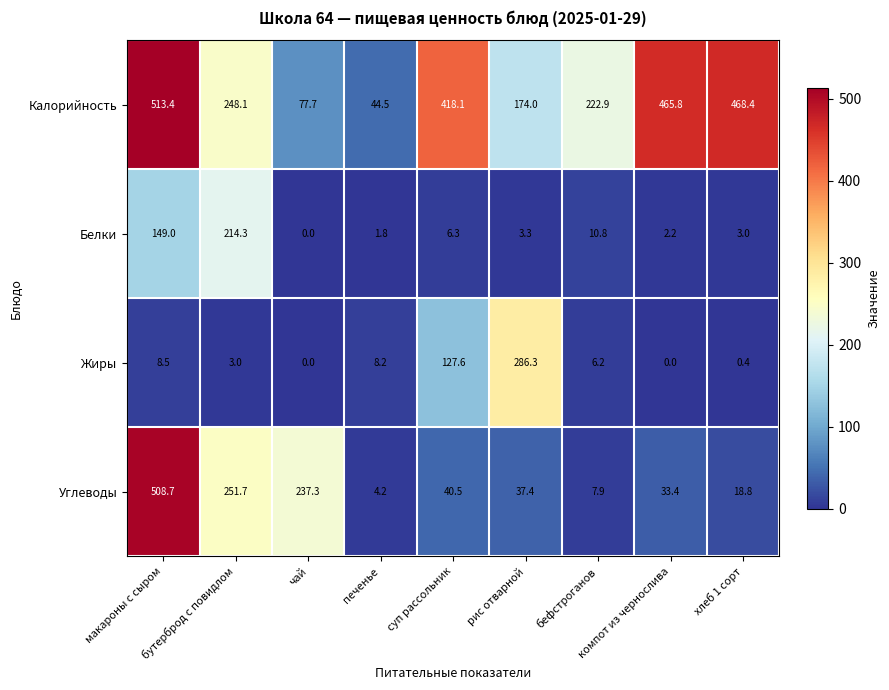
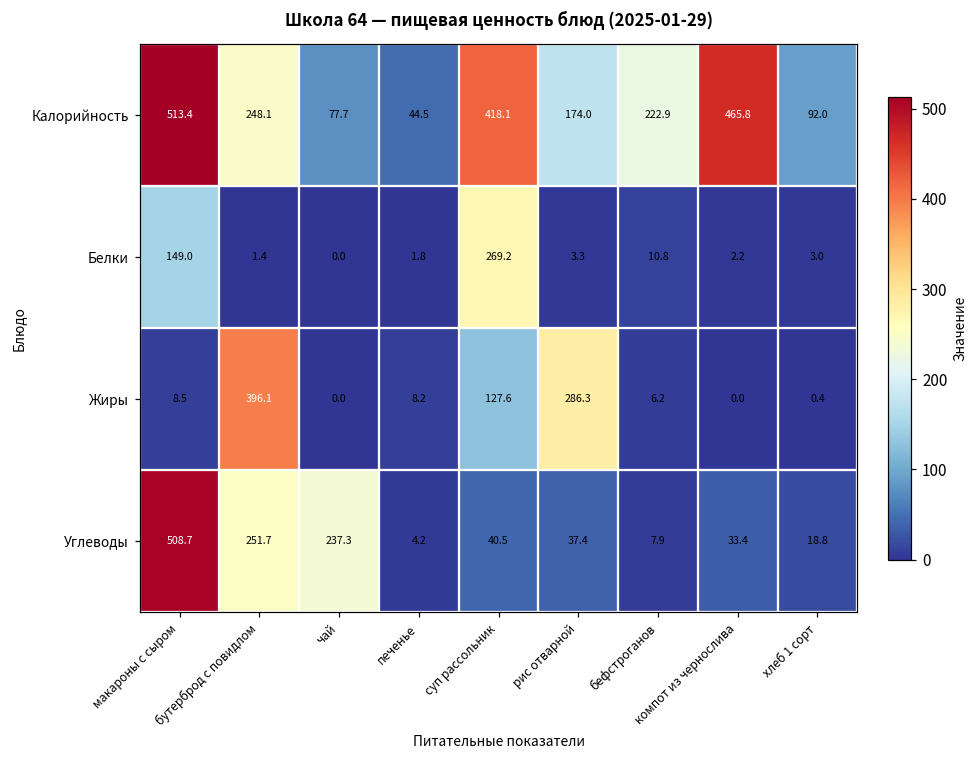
Калорийность, хлеб 1 сорт: 468.4 -> 92.0
Белки, бутерброд с повидлом: 214.3 -> 1.4
Белки, суп рассольник: 6.3 -> 269.2
Жиры, бутерброд с повидлом: 3.0 -> 396.1
